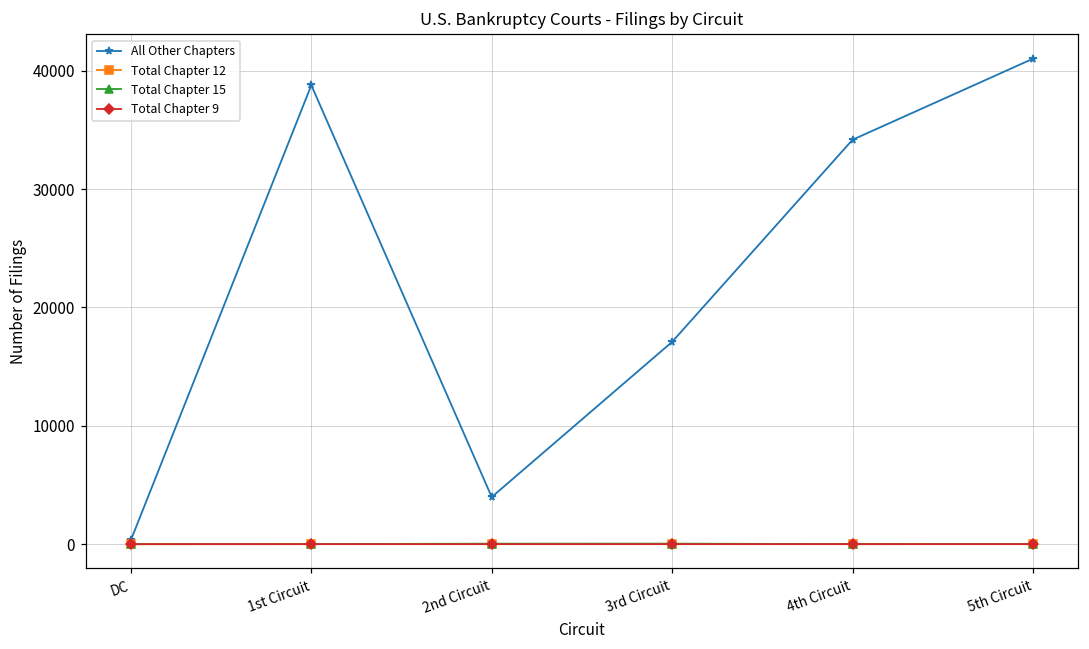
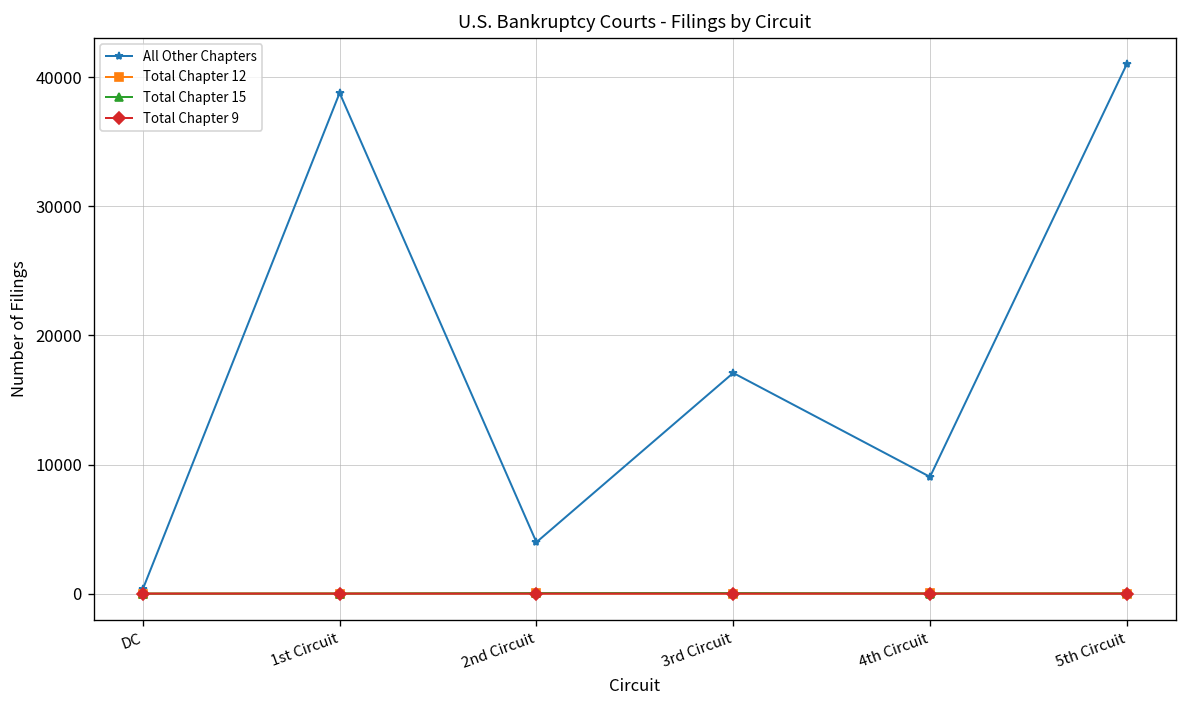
All Other Chapters, 4th Circuit: 34200 -> 9000
